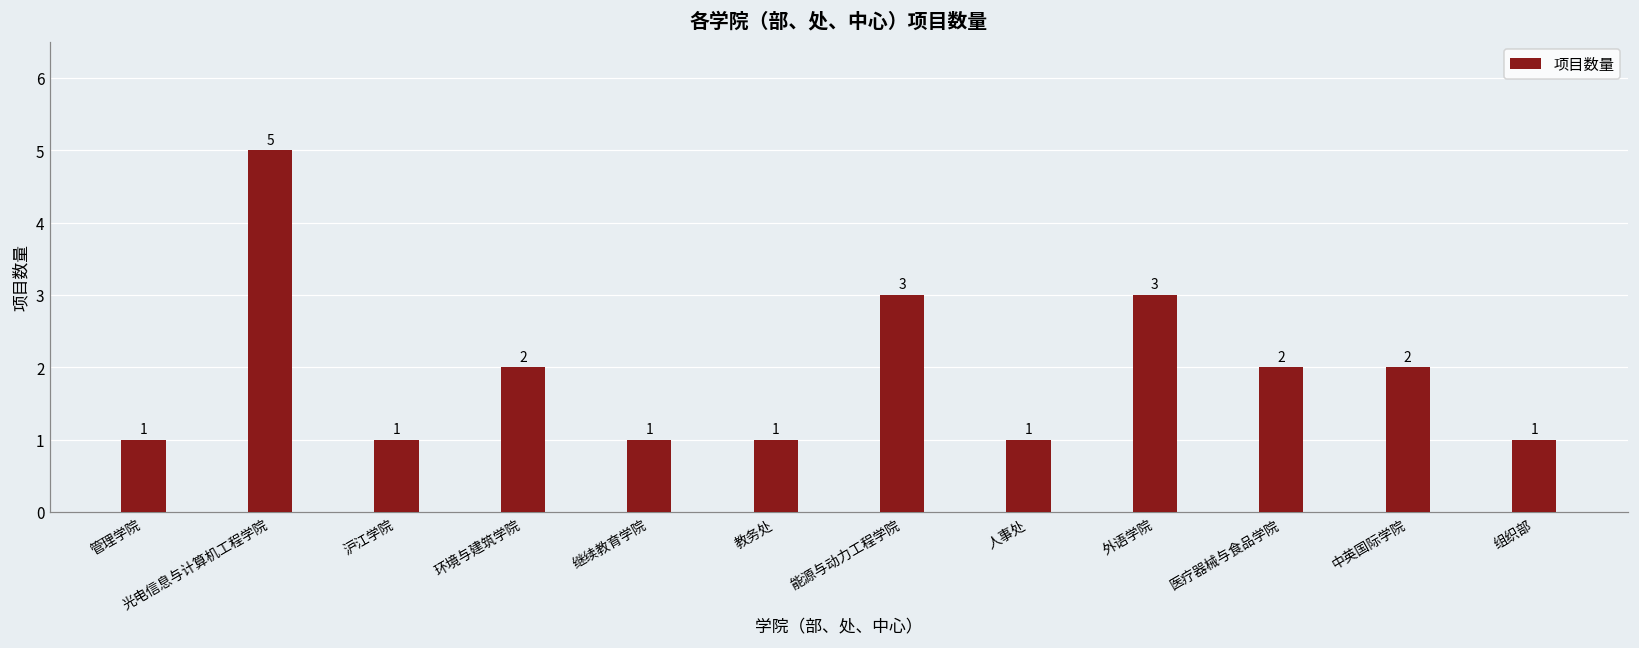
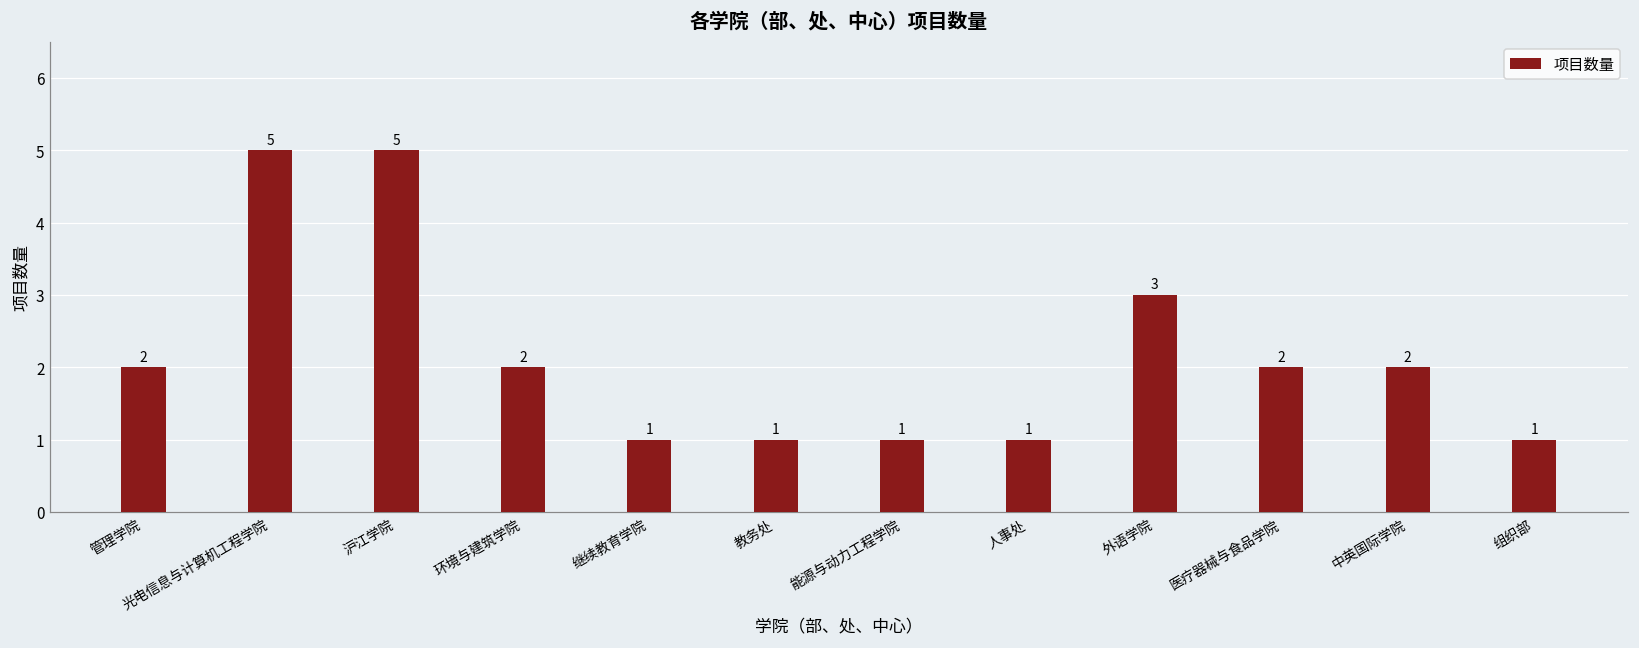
管理学院: 1 -> 2
沪江学院: 1 -> 5
能源与动力工程学院: 3 -> 1
